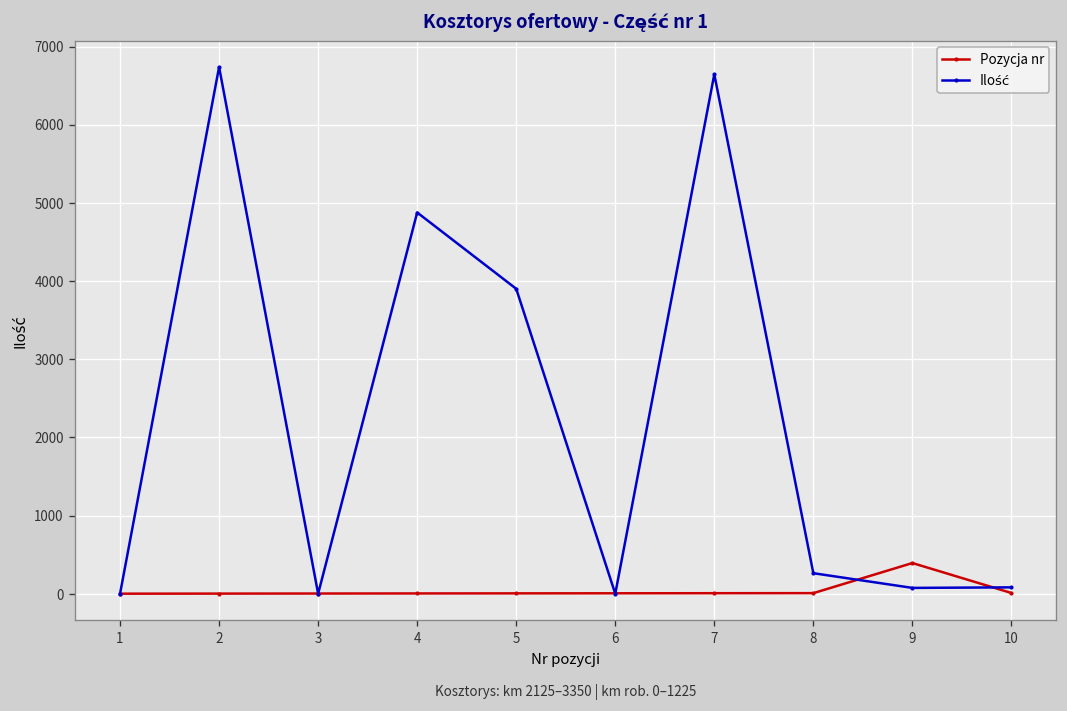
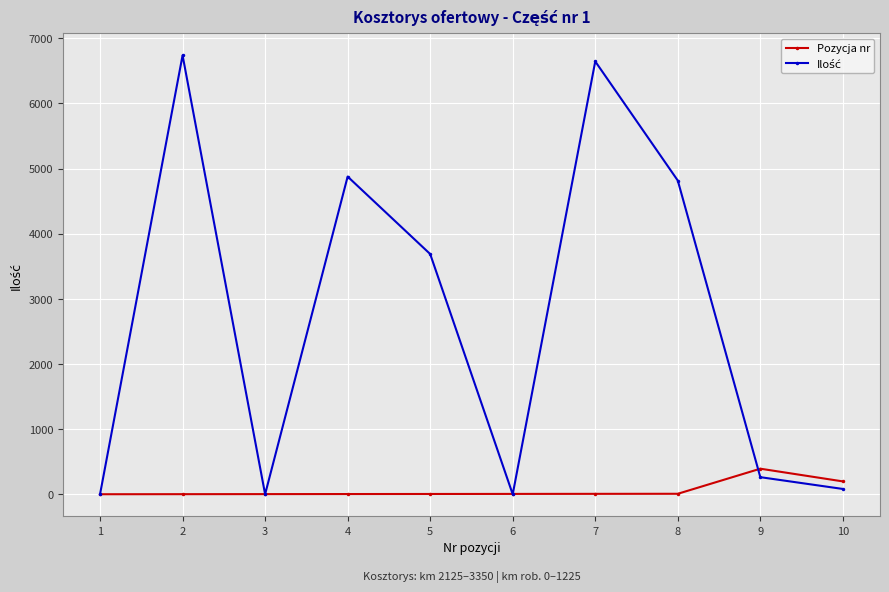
Ilość, 5: 3900 -> 3700
Ilość, 8: 300 -> 4800
Ilość, 9: 100 -> 300
Pozycja nr, 10: 0 -> 200
